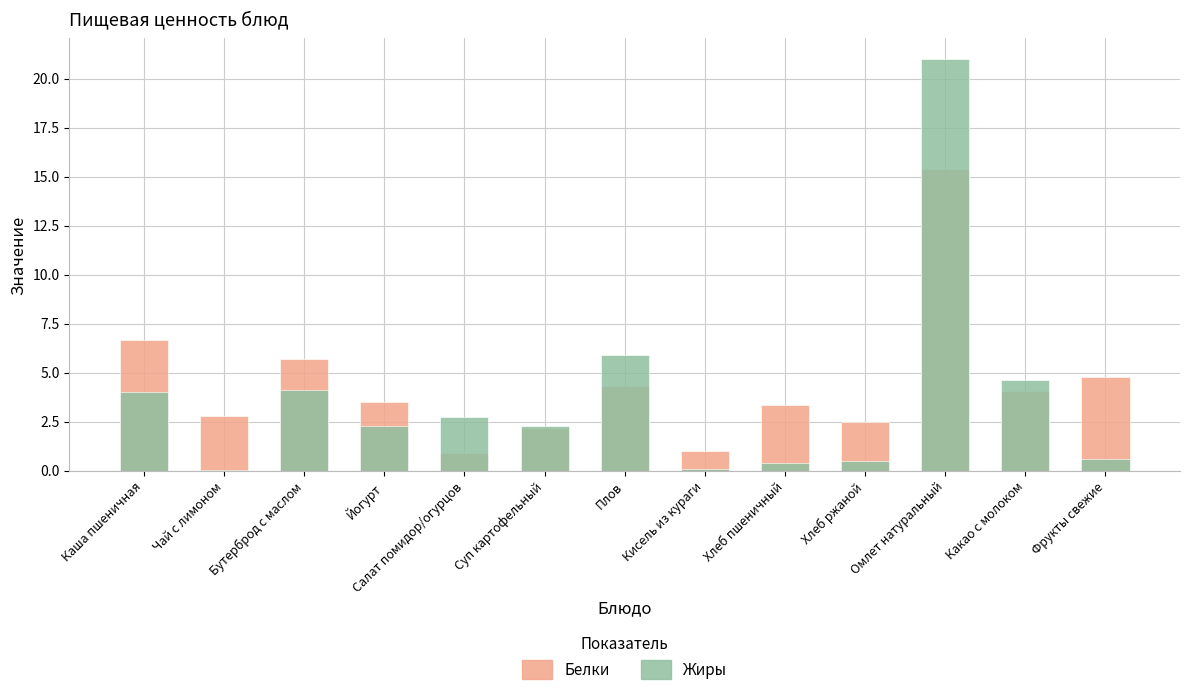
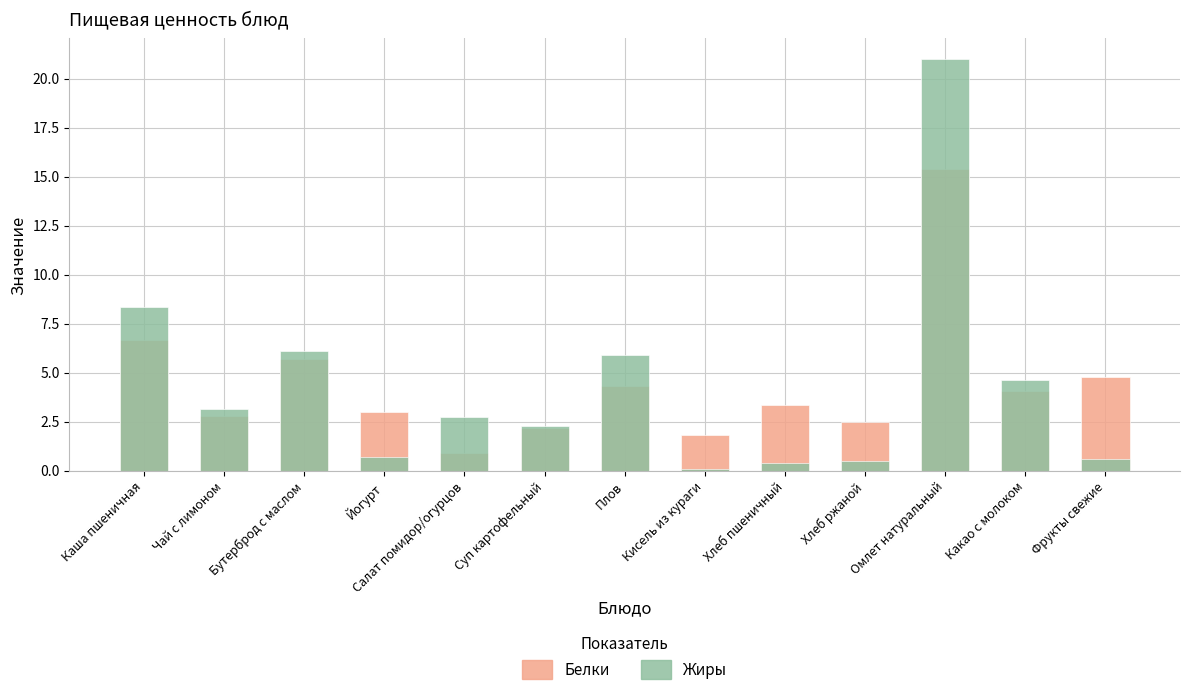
Жиры, Каша пшеничная: 4.0 -> 8.4
Жиры, Чай с лимоном: 0.0 -> 3.2
Жиры, Бутерброд с маслом: 4.1 -> 6.1
Белки, Йогурт: 3.5 -> 3.0
Жиры, Йогурт: 2.3 -> 0.7
Белки, Кисель из кураги: 1.0 -> 1.8
